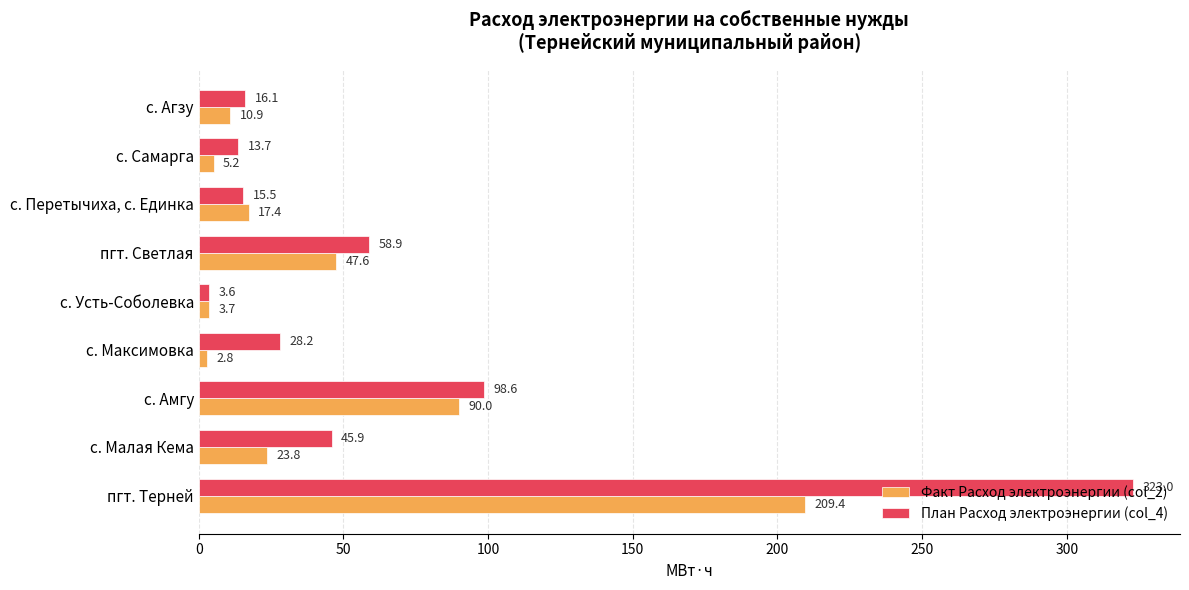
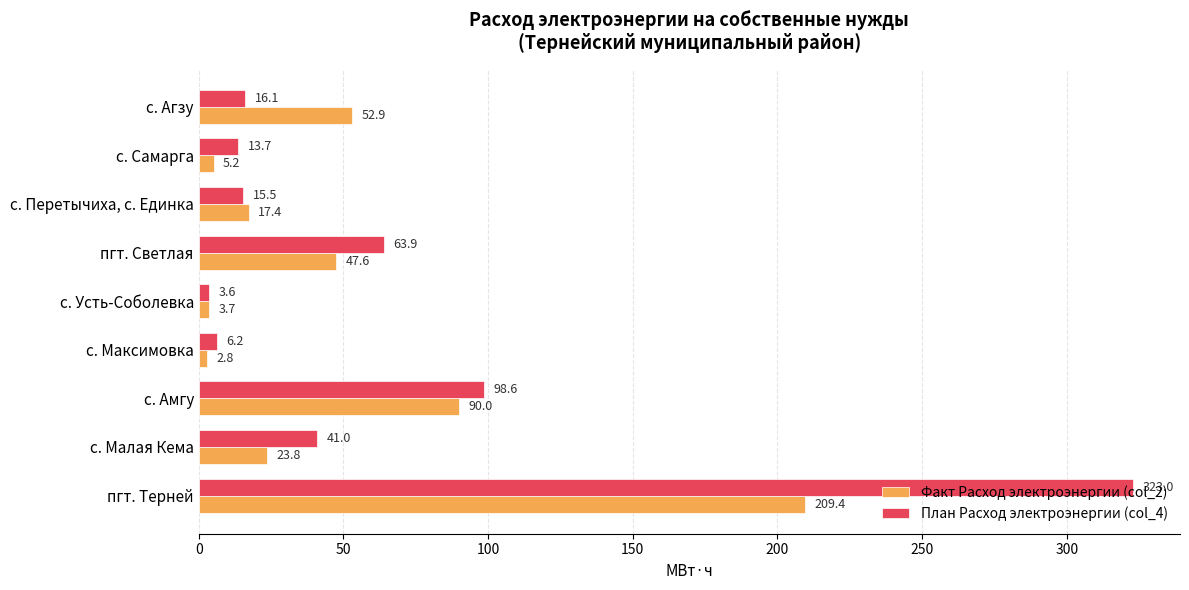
Факт Расход электроэнергии (col_2), с. Агзу: 10.9 -> 52.9
План Расход электроэнергии (col_4), пгт. Светлая: 58.9 -> 63.9
План Расход электроэнергии (col_4), с. Максимовка: 28.2 -> 6.2
План Расход электроэнергии (col_4), с. Малая Кема: 45.9 -> 41.0
